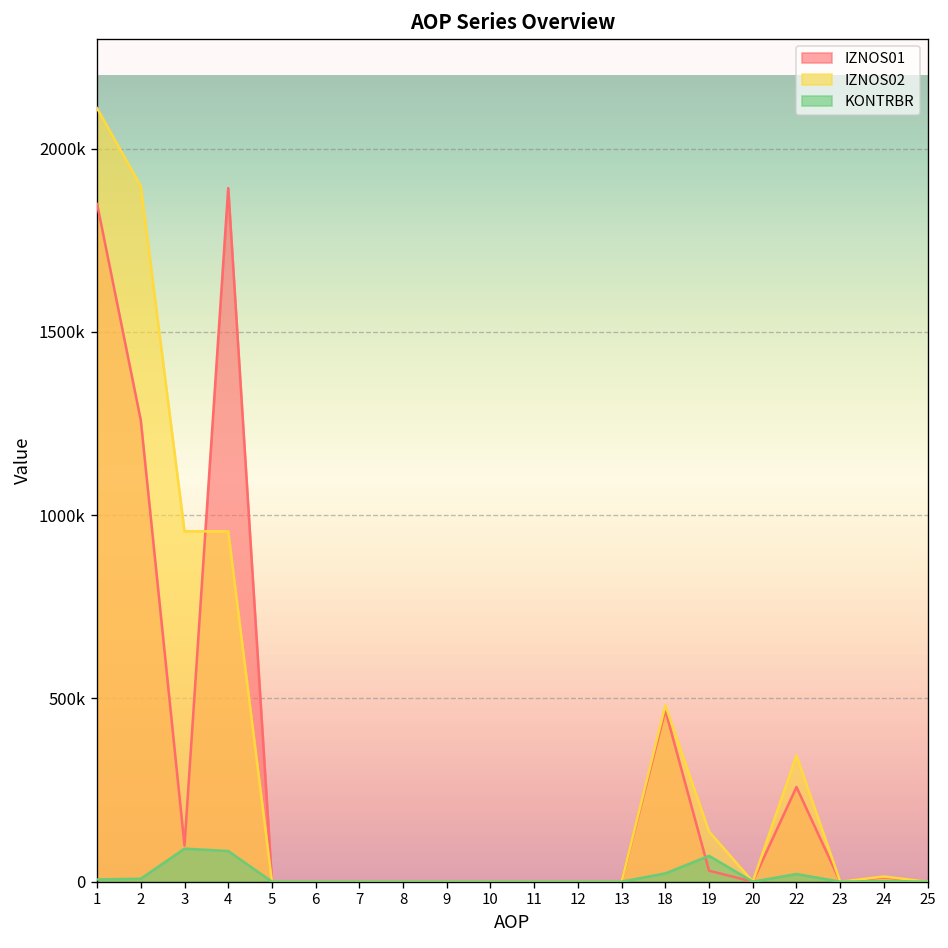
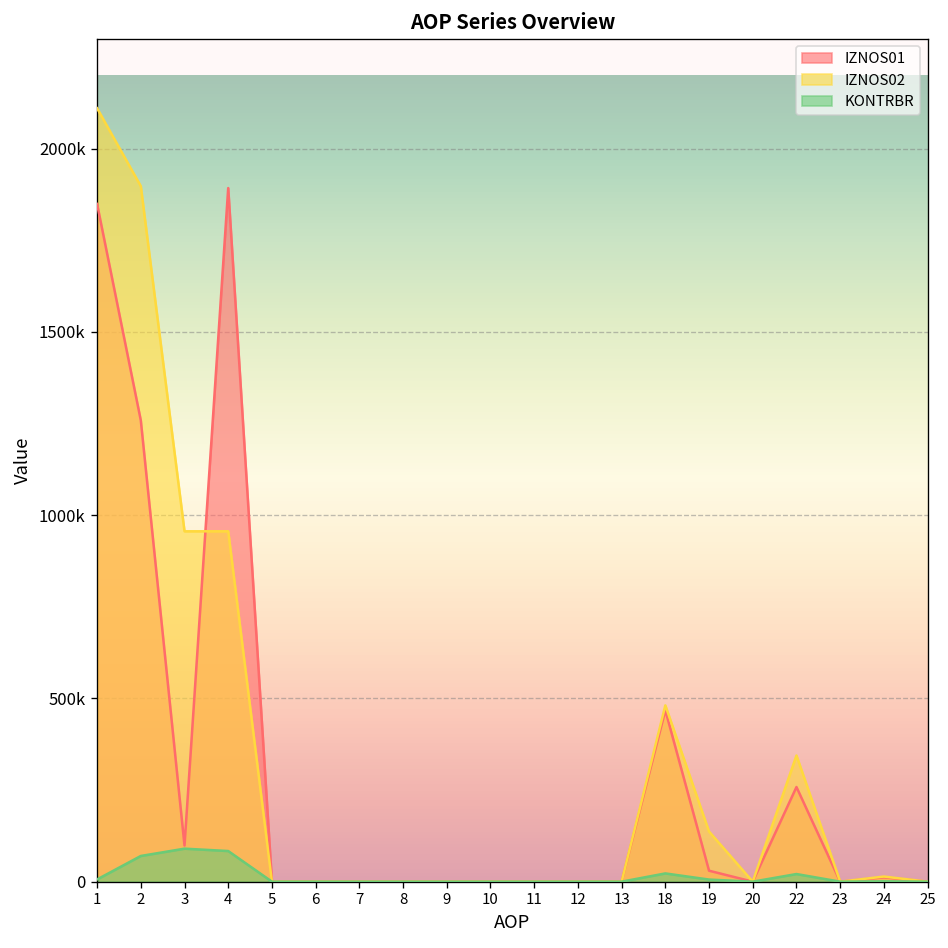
KONTRBR, 2: 10000 -> 70000
KONTRBR, 19: 70000 -> 10000
